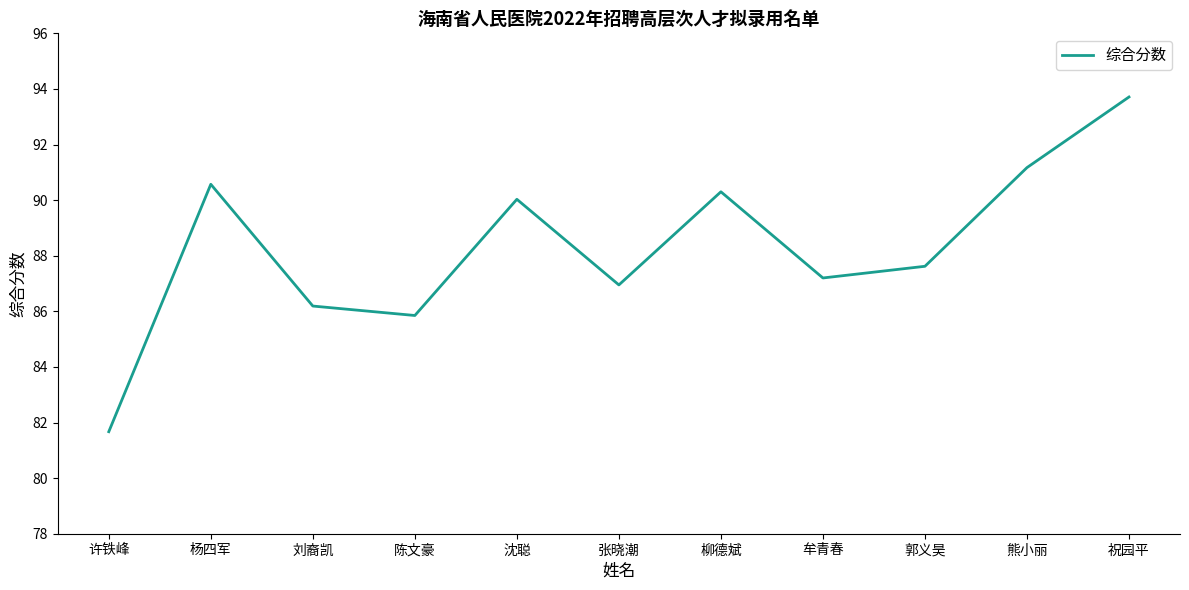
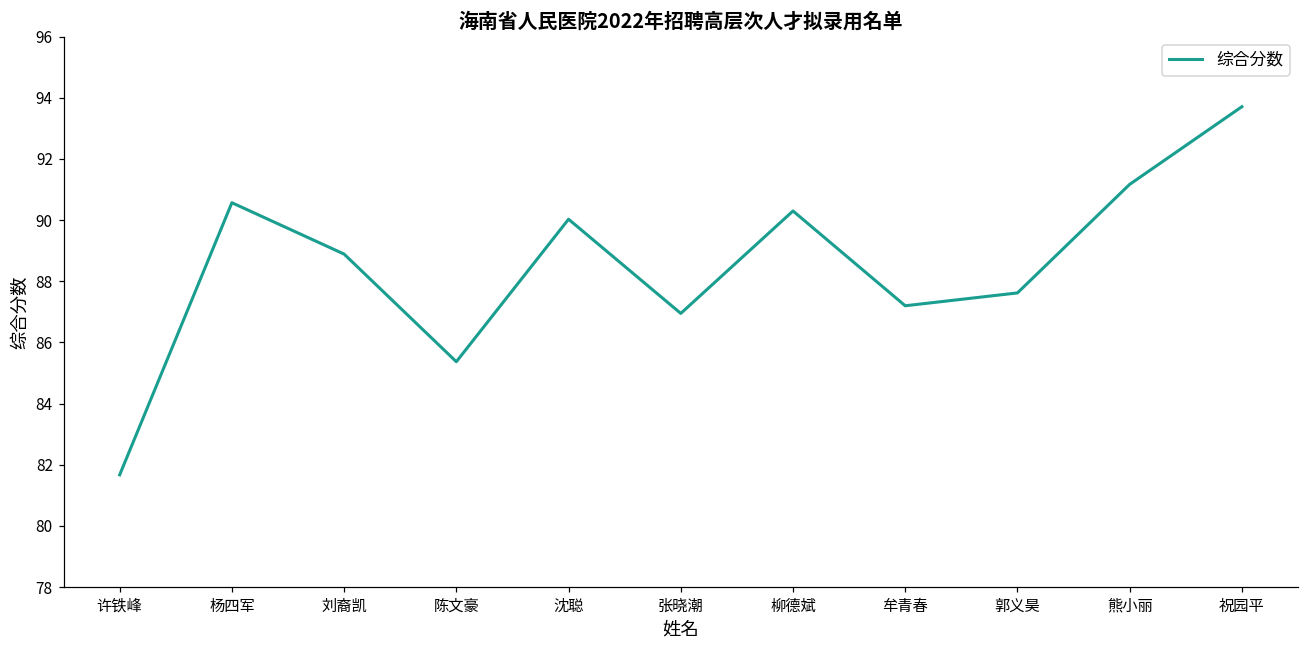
刘裔凯: 86.2 -> 88.9
陈文豪: 85.9 -> 85.4
